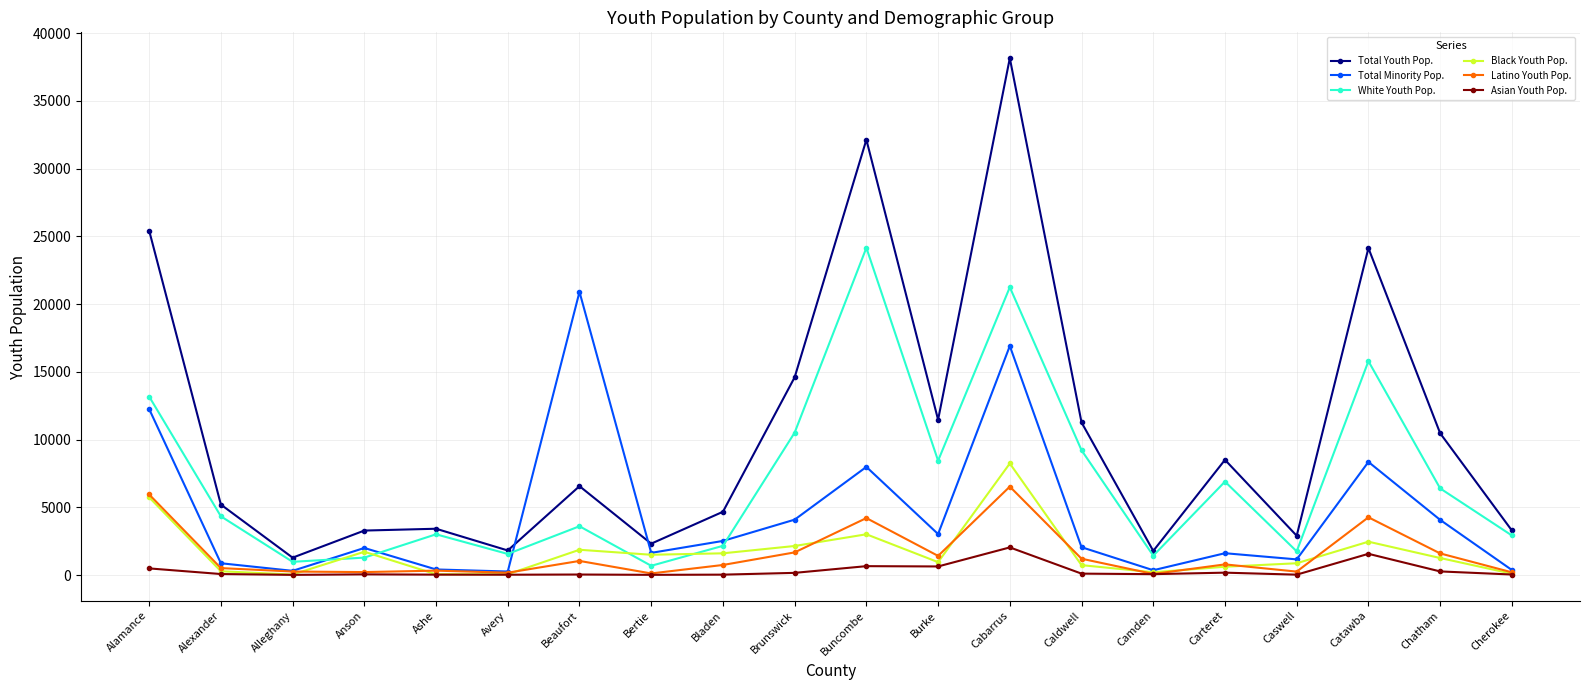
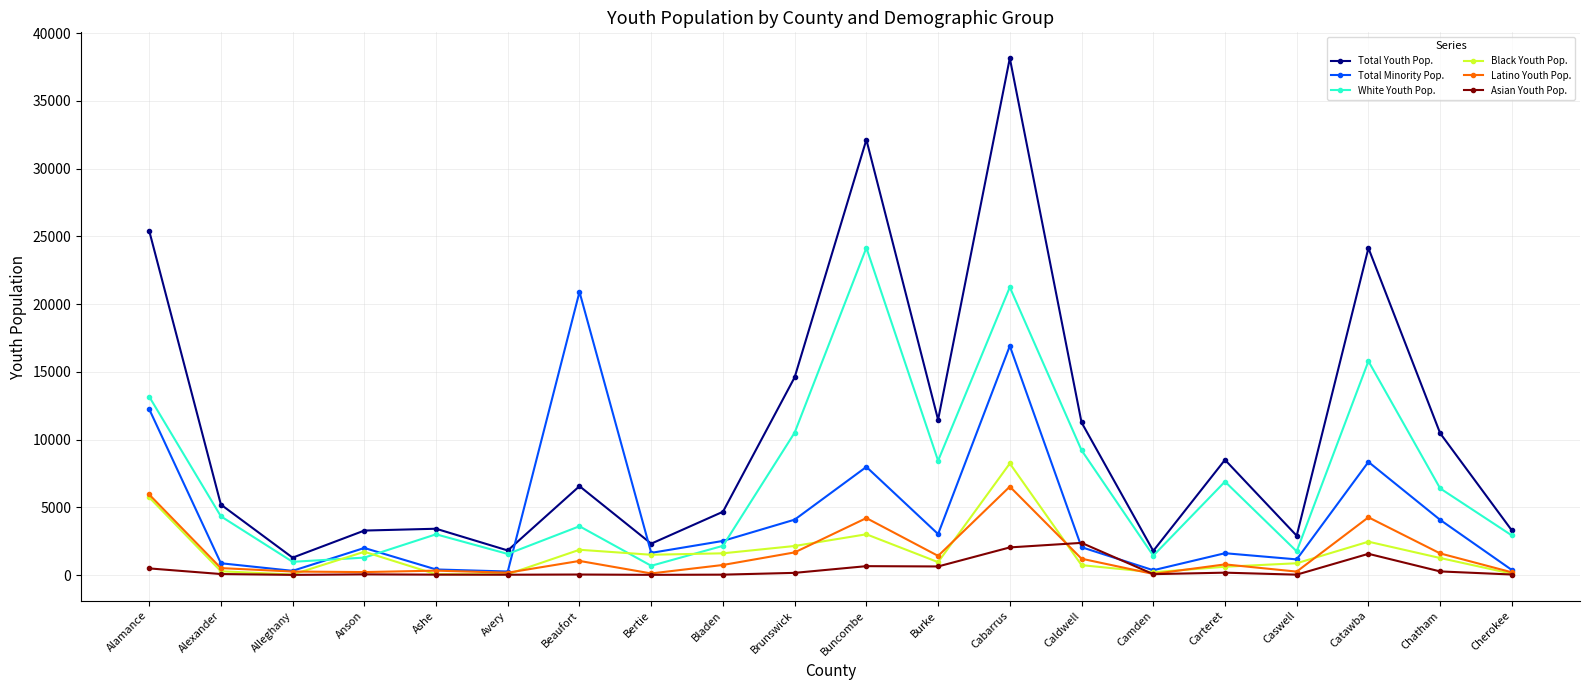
Asian Youth Pop., Caldwell: 100 -> 2400
